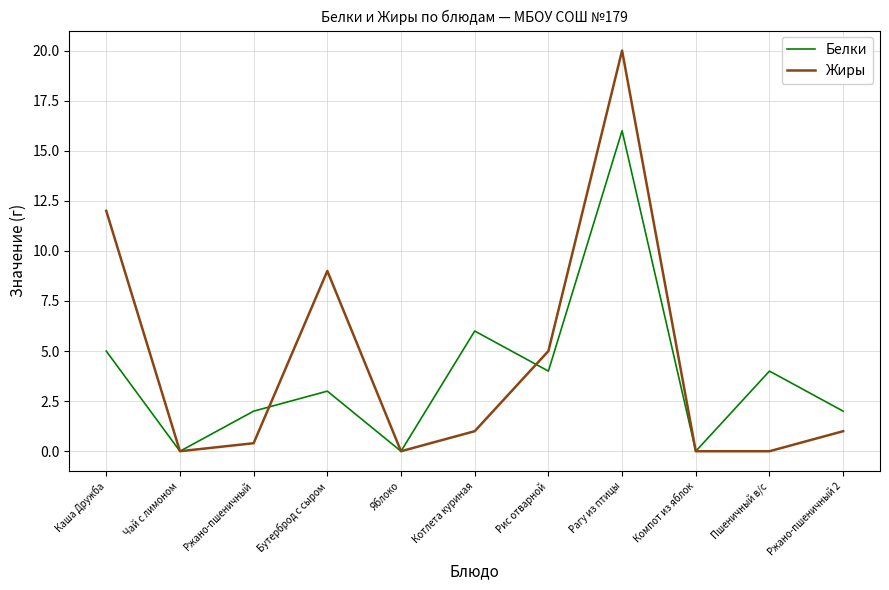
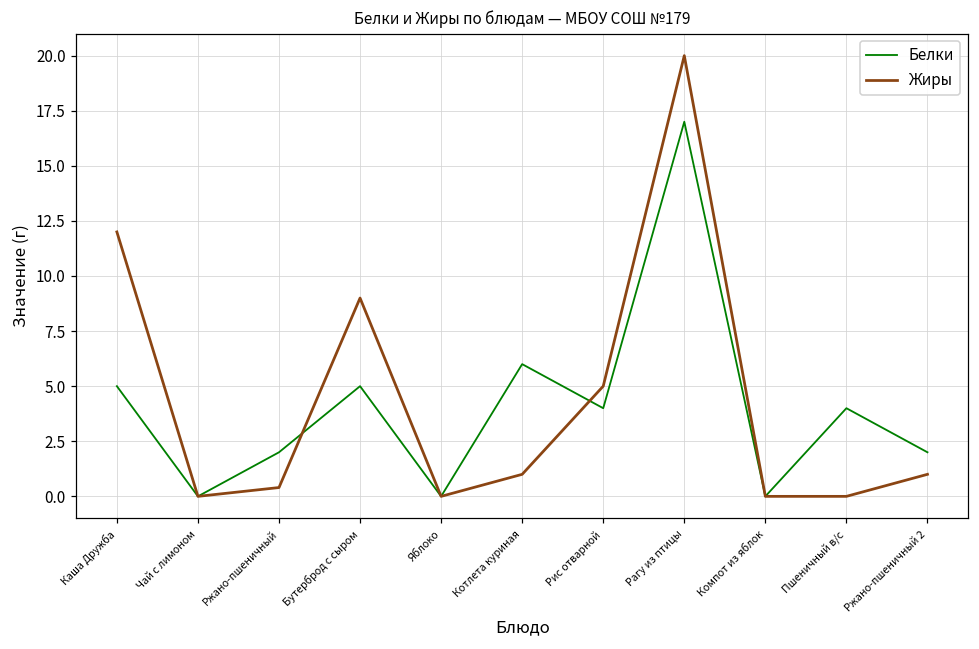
Белки, Бутерброд с сыром: 3 -> 5
Белки, Рагу из птицы: 16 -> 17
